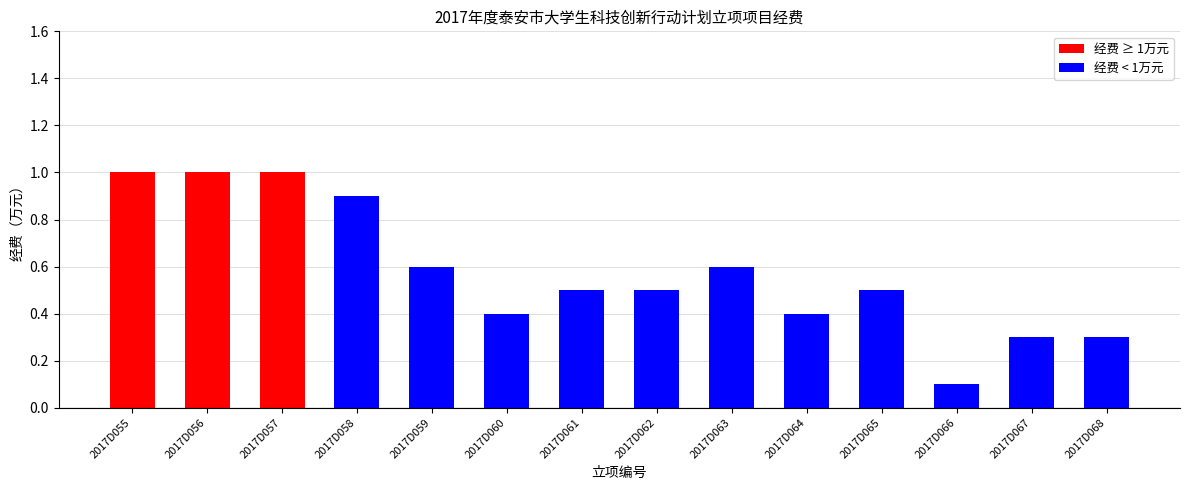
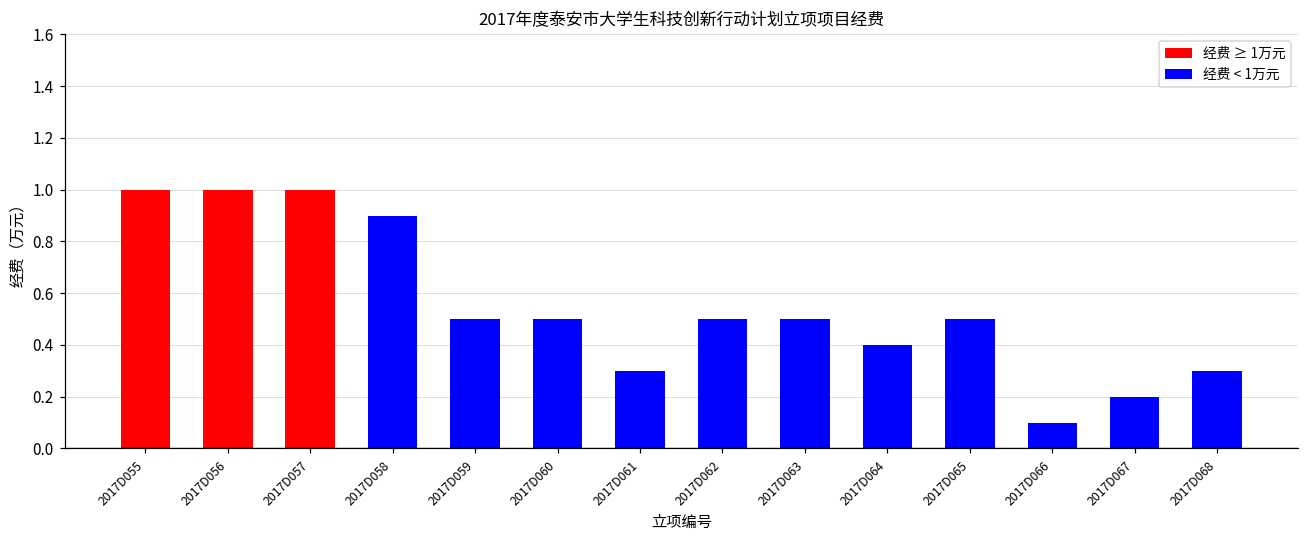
2017D059: 0.6 -> 0.5
2017D060: 0.4 -> 0.5
2017D061: 0.5 -> 0.3
2017D063: 0.6 -> 0.5
2017D067: 0.3 -> 0.2
